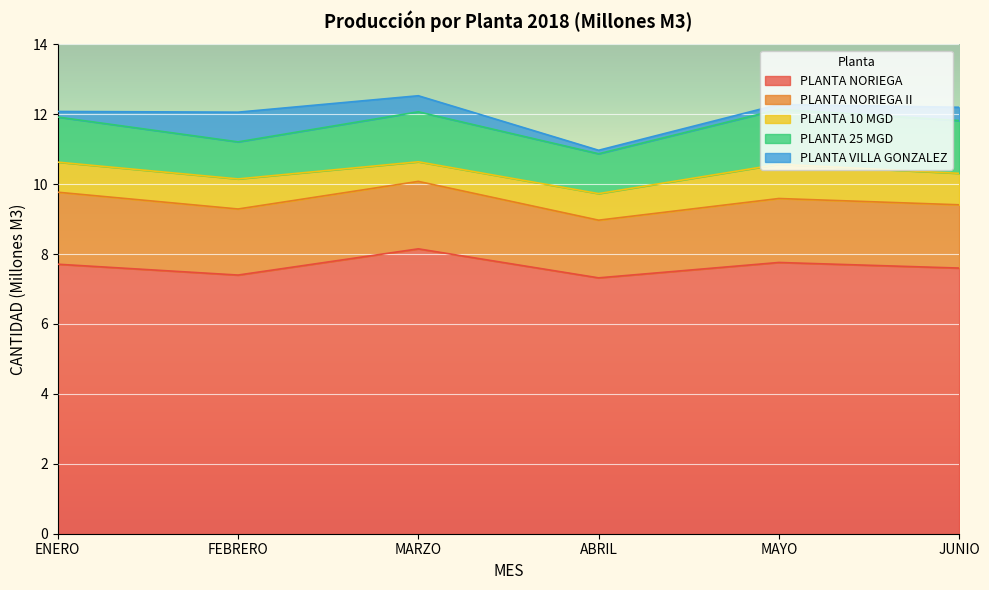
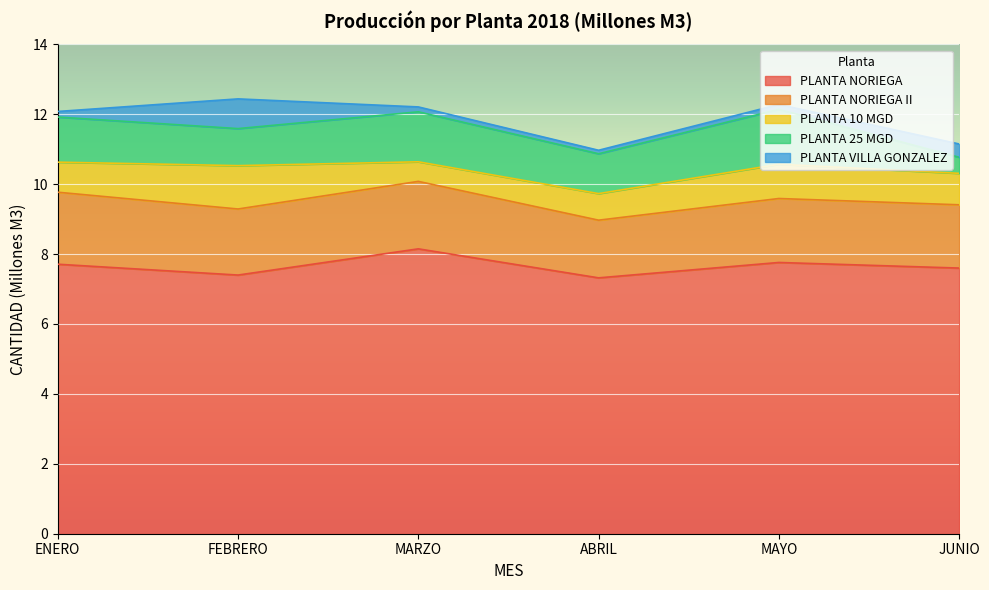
PLANTA 10 MGD, FEBRERO: 0.9 -> 1.2
PLANTA VILLA GONZALEZ, MARZO: 0.5 -> 0.1
PLANTA 25 MGD, JUNIO: 1.5 -> 0.5
